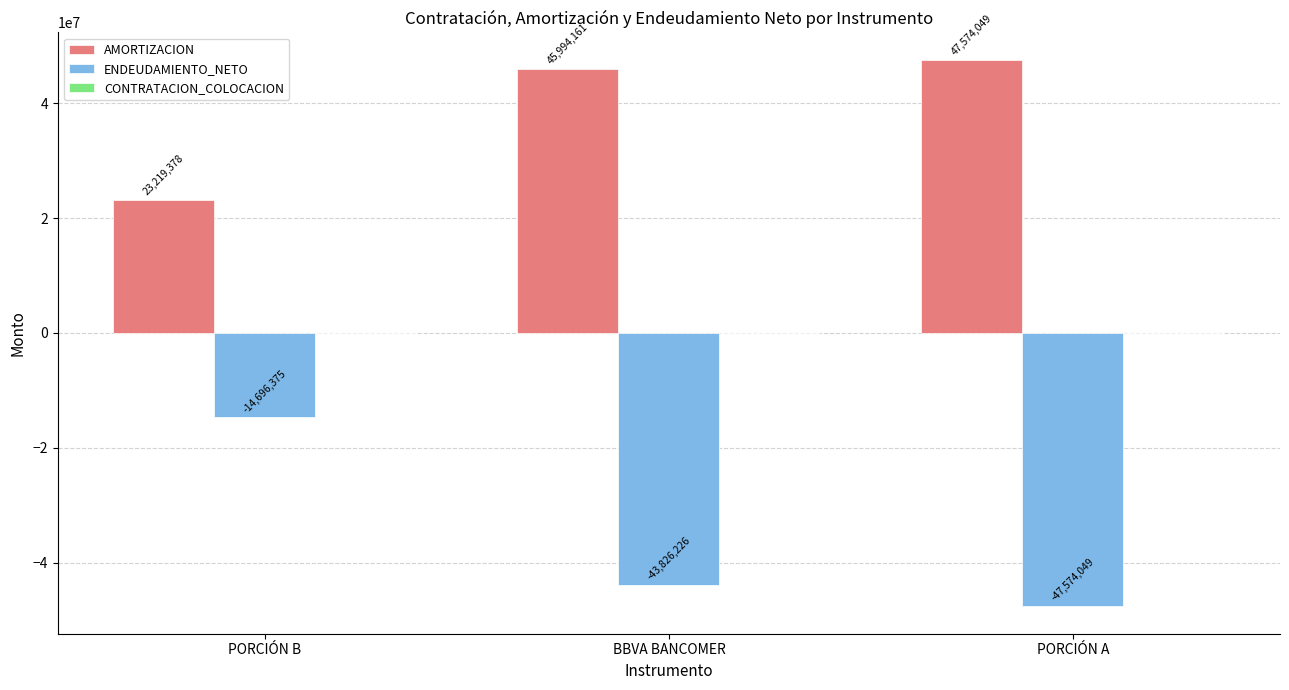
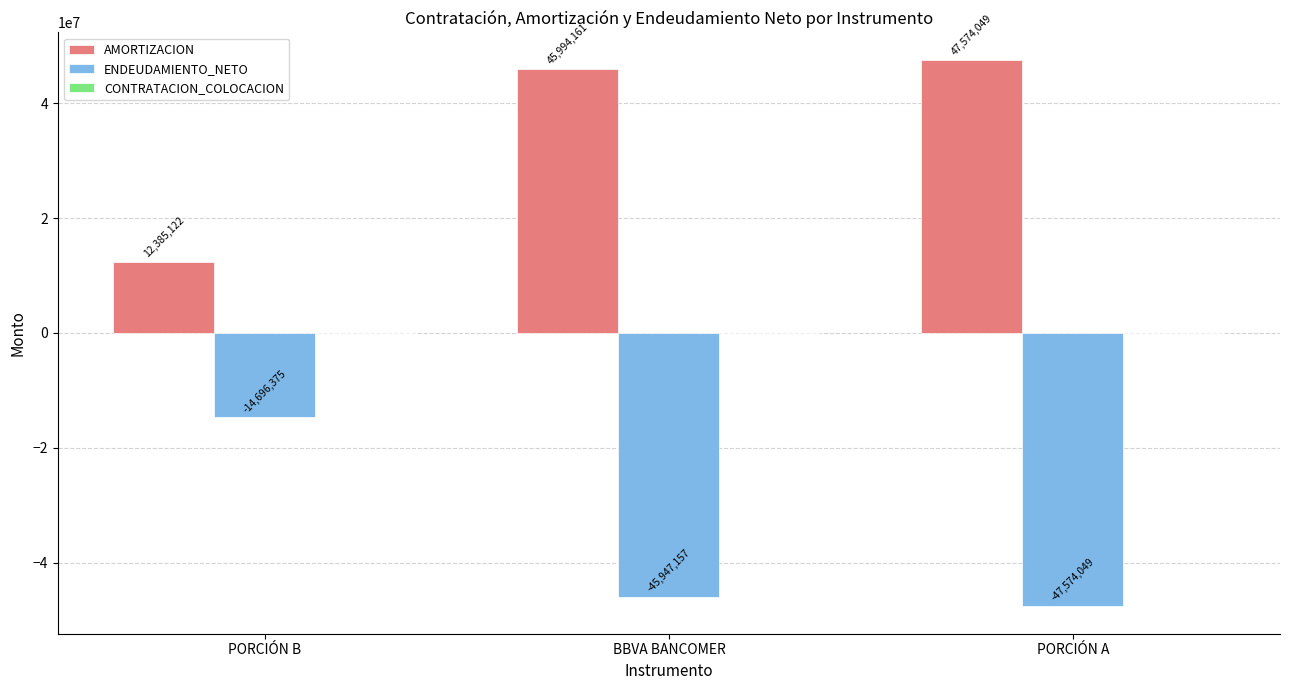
AMORTIZACION, PORCIÓN B: 23,219,378 -> 12,385,122
ENDEUDAMIENTO_NETO, BBVA BANCOMER: -43,826,226 -> -45,947,157
